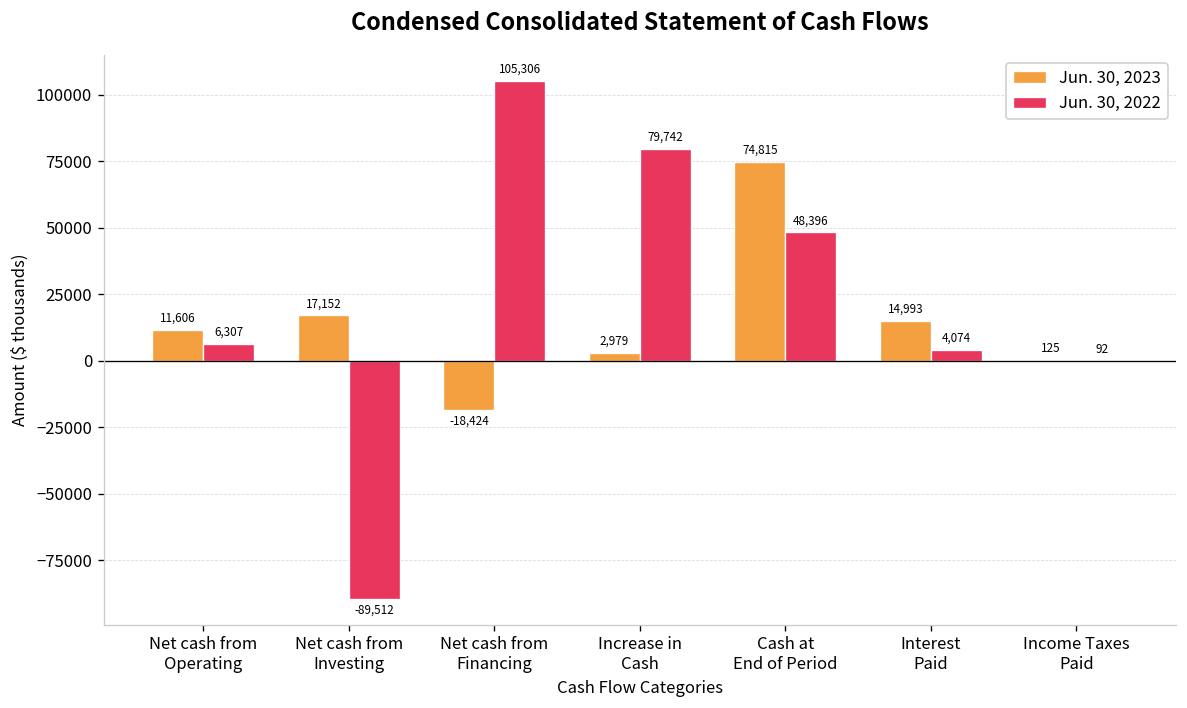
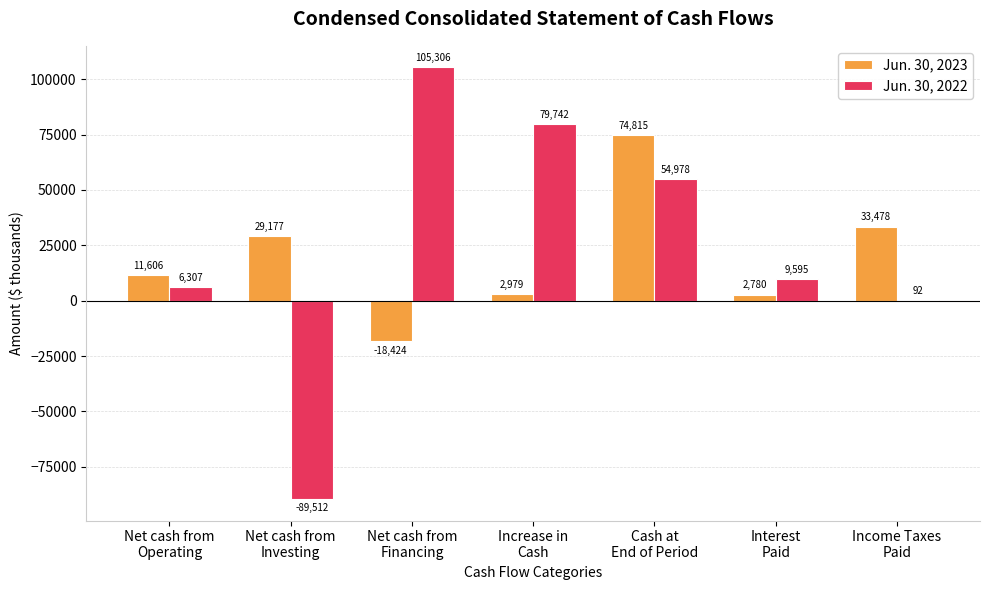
Jun. 30, 2023, Net cash from Investing: 17,152 -> 29,177
Jun. 30, 2022, Cash at End of Period: 48,396 -> 54,978
Jun. 30, 2023, Interest Paid: 14,993 -> 2,780
Jun. 30, 2022, Interest Paid: 4,074 -> 9,595
Jun. 30, 2023, Income Taxes Paid: 125 -> 33,478
